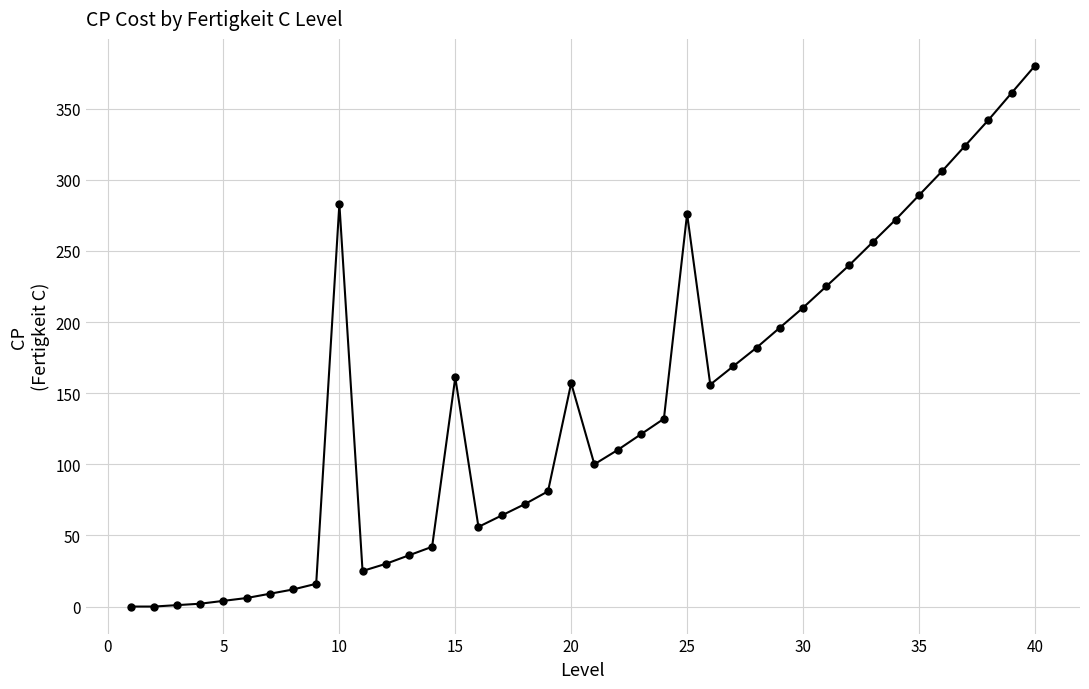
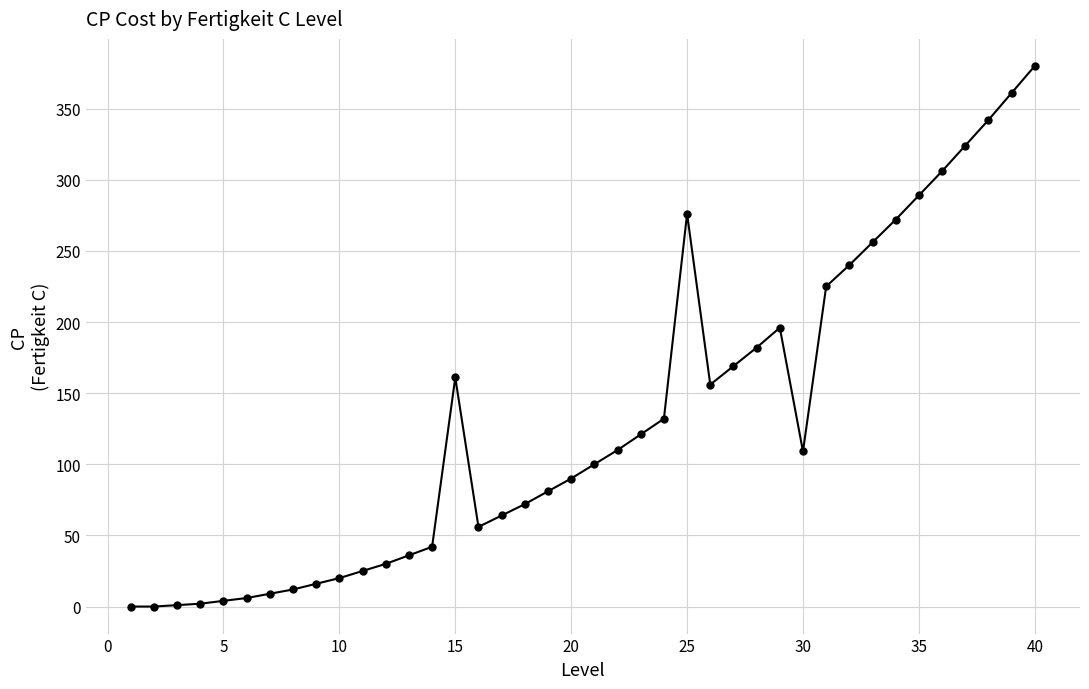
10: 283 -> 20
20: 157 -> 90
30: 210 -> 109
